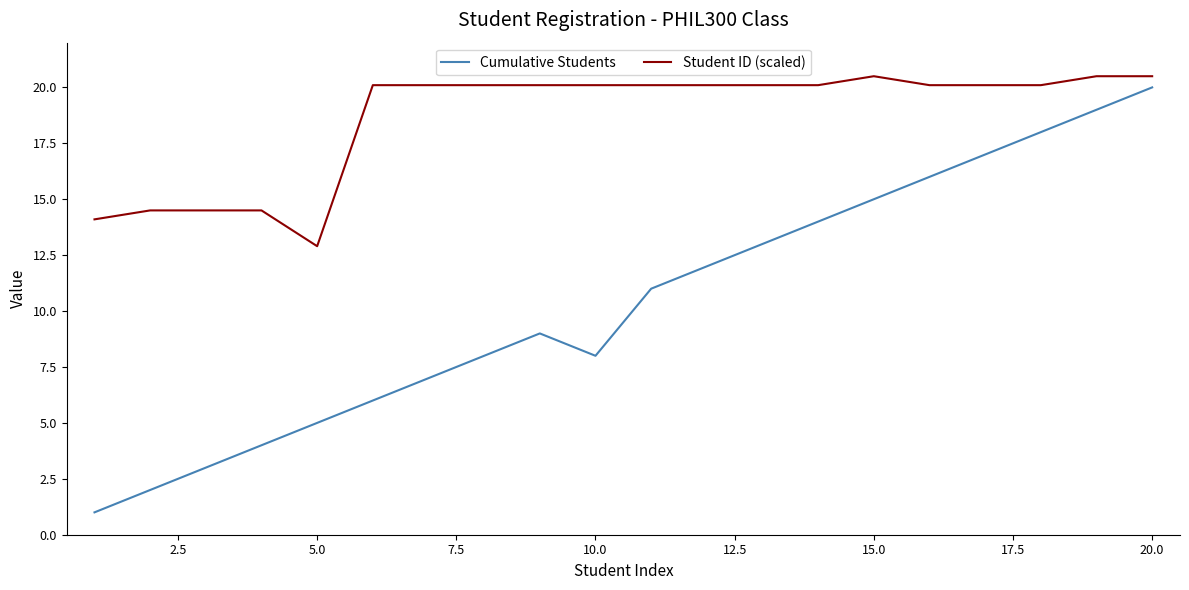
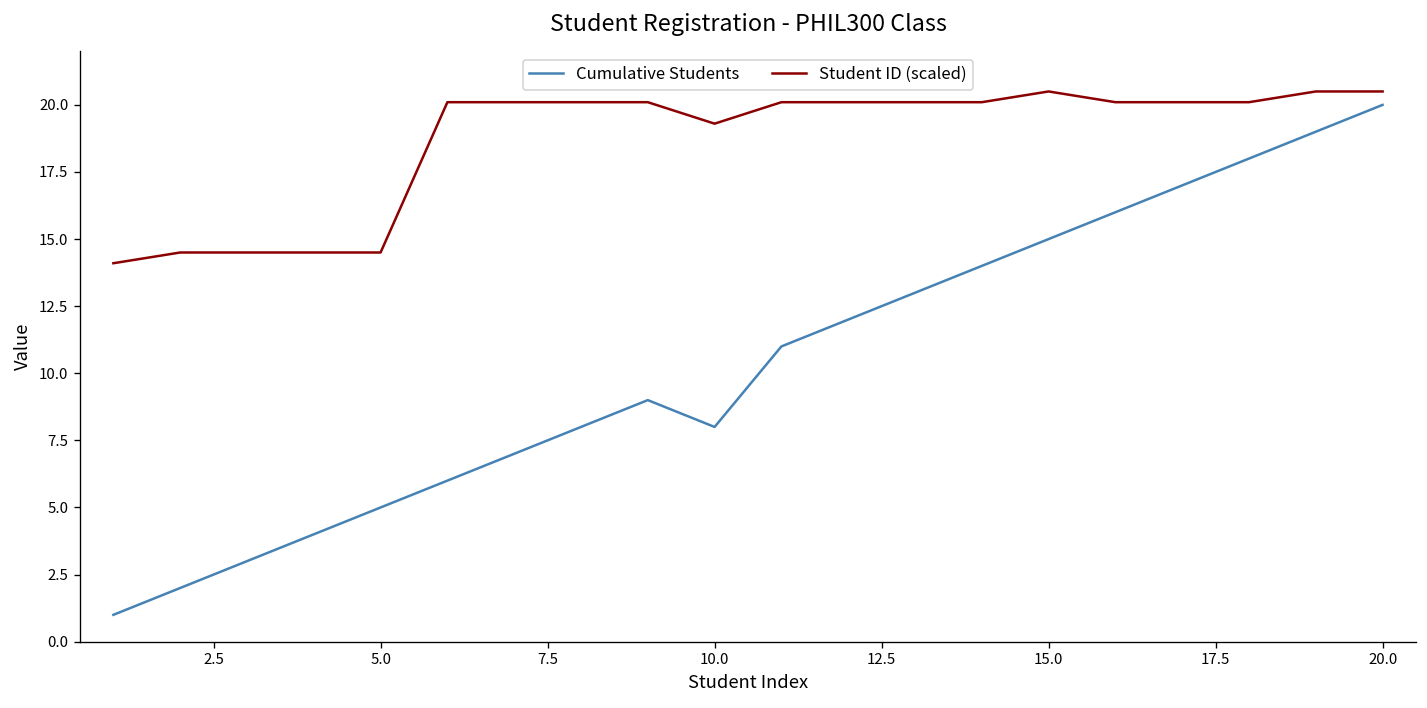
Student ID (scaled), 5.0: 12.9 -> 14.5
Student ID (scaled), 10.0: 20.1 -> 19.3
